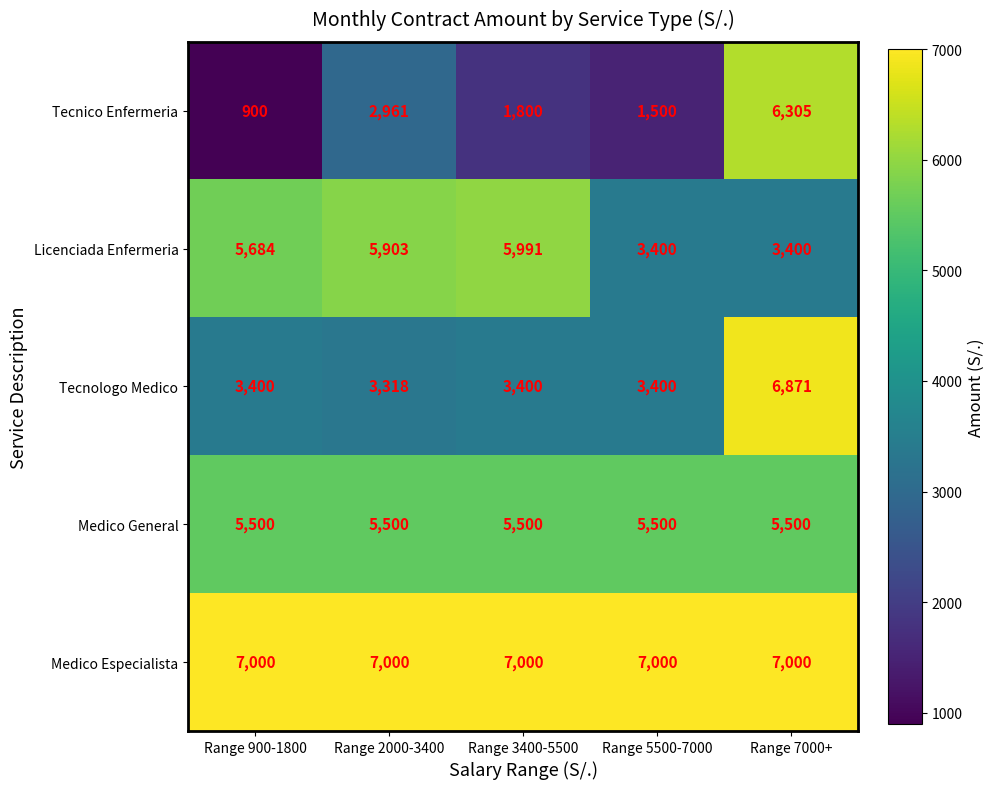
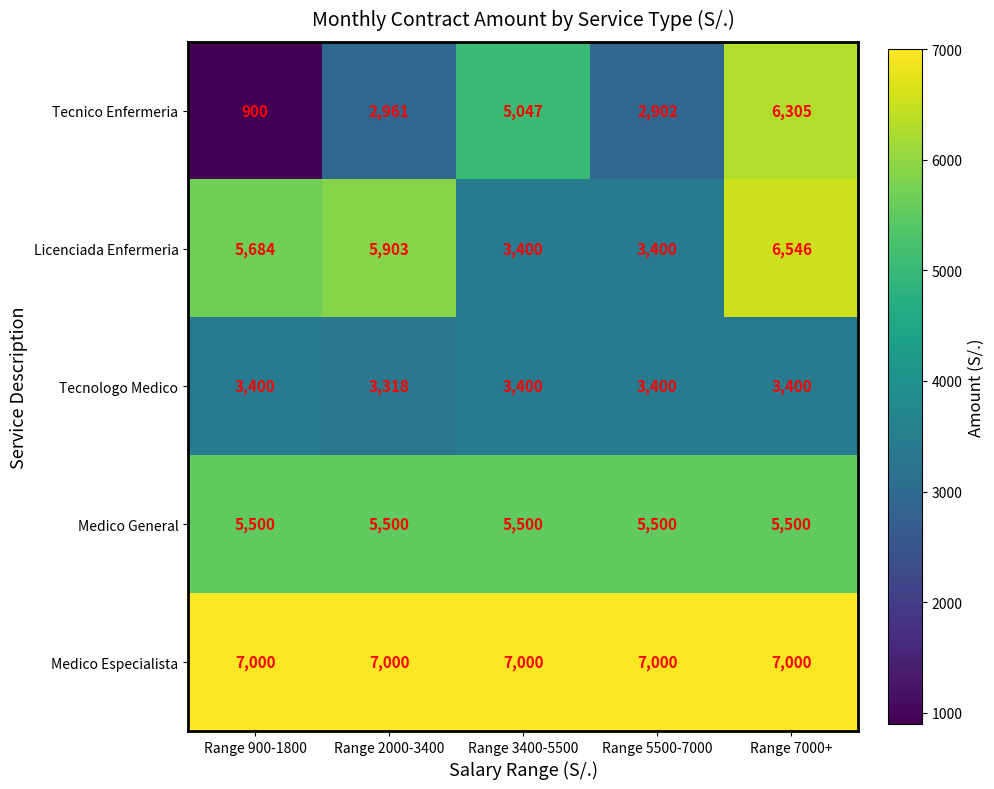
Tecnico Enfermeria, Range 3400-5500: 1,800 -> 5,047
Tecnico Enfermeria, Range 5500-7000: 1,500 -> 2,902
Licenciada Enfermeria, Range 3400-5500: 5,991 -> 3,400
Licenciada Enfermeria, Range 7000+: 3,400 -> 6,546
Tecnologo Medico, Range 7000+: 6,871 -> 3,400
